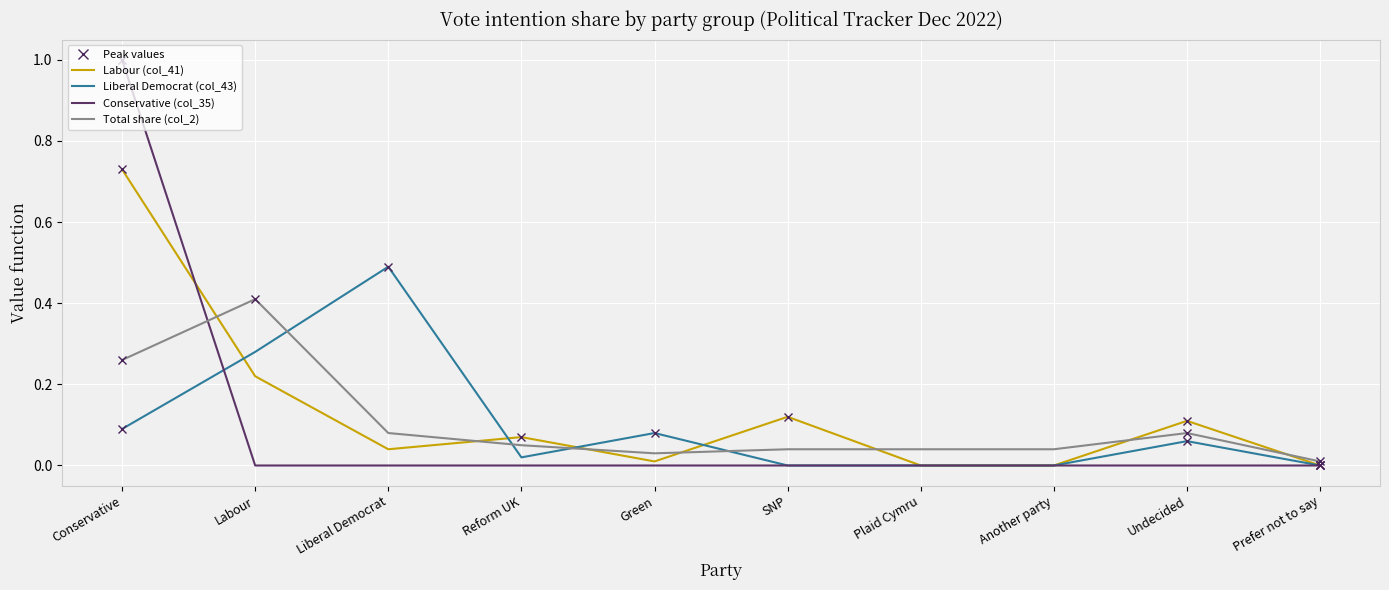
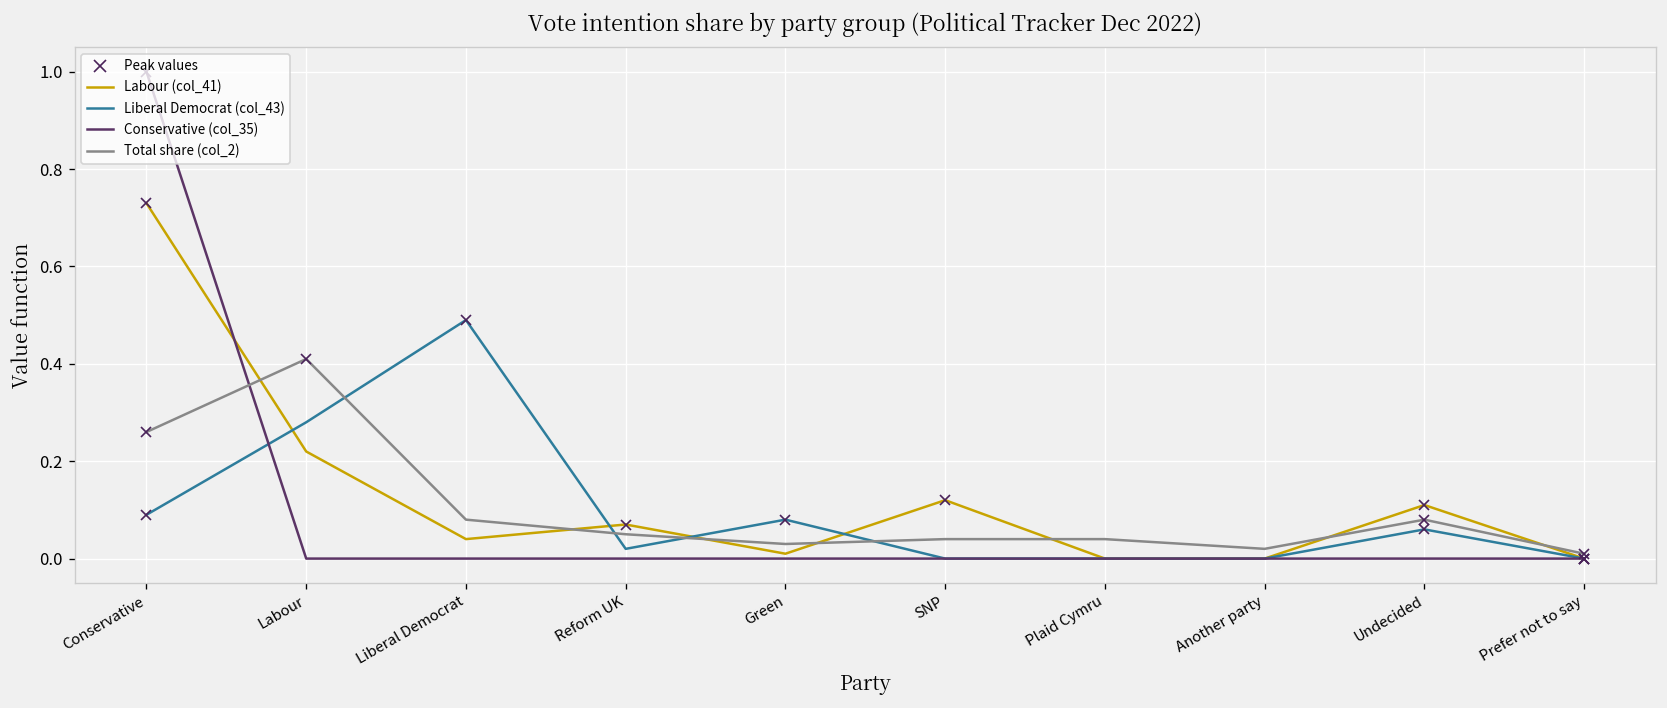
Total share (col_2), Another party: 0.04 -> 0.02
